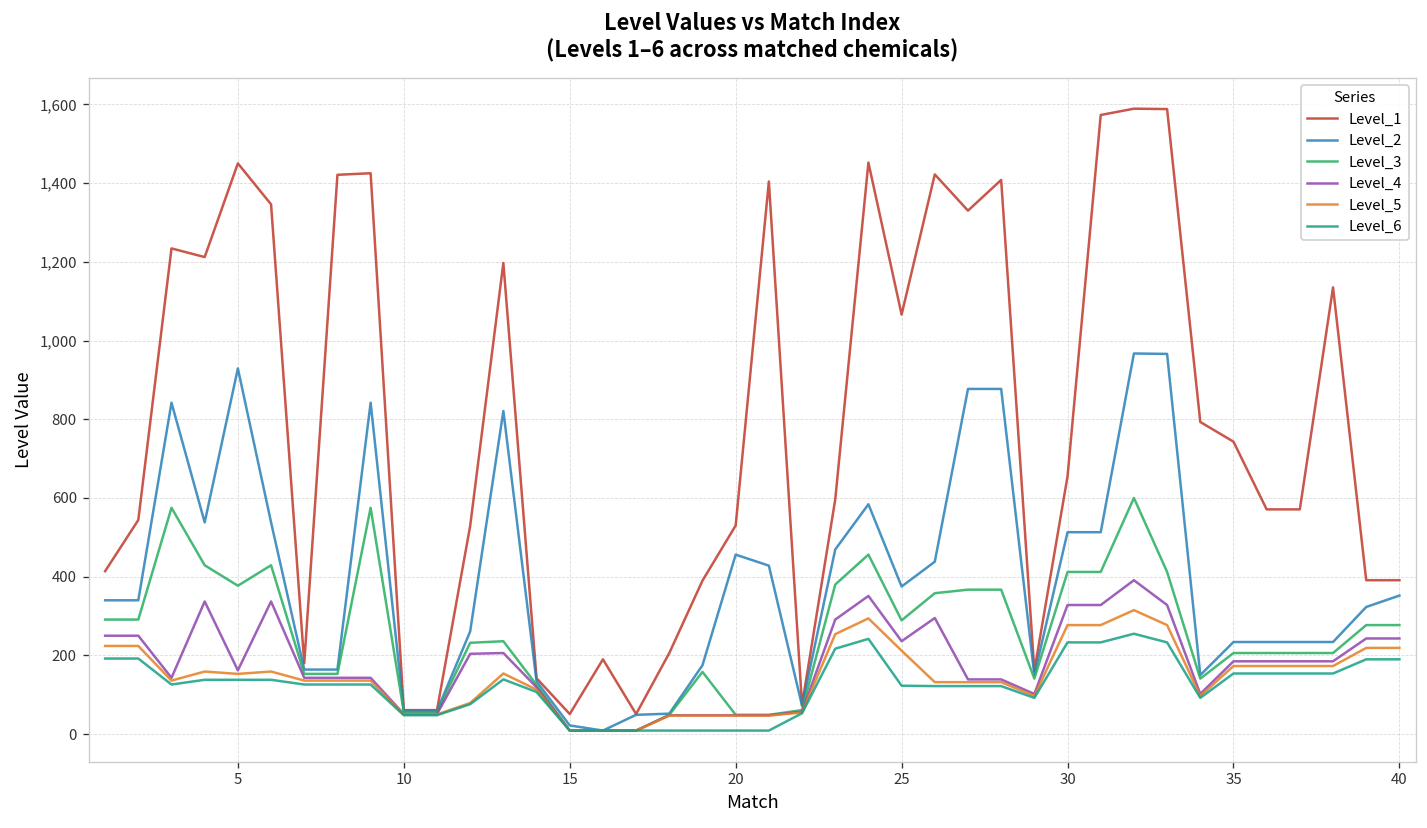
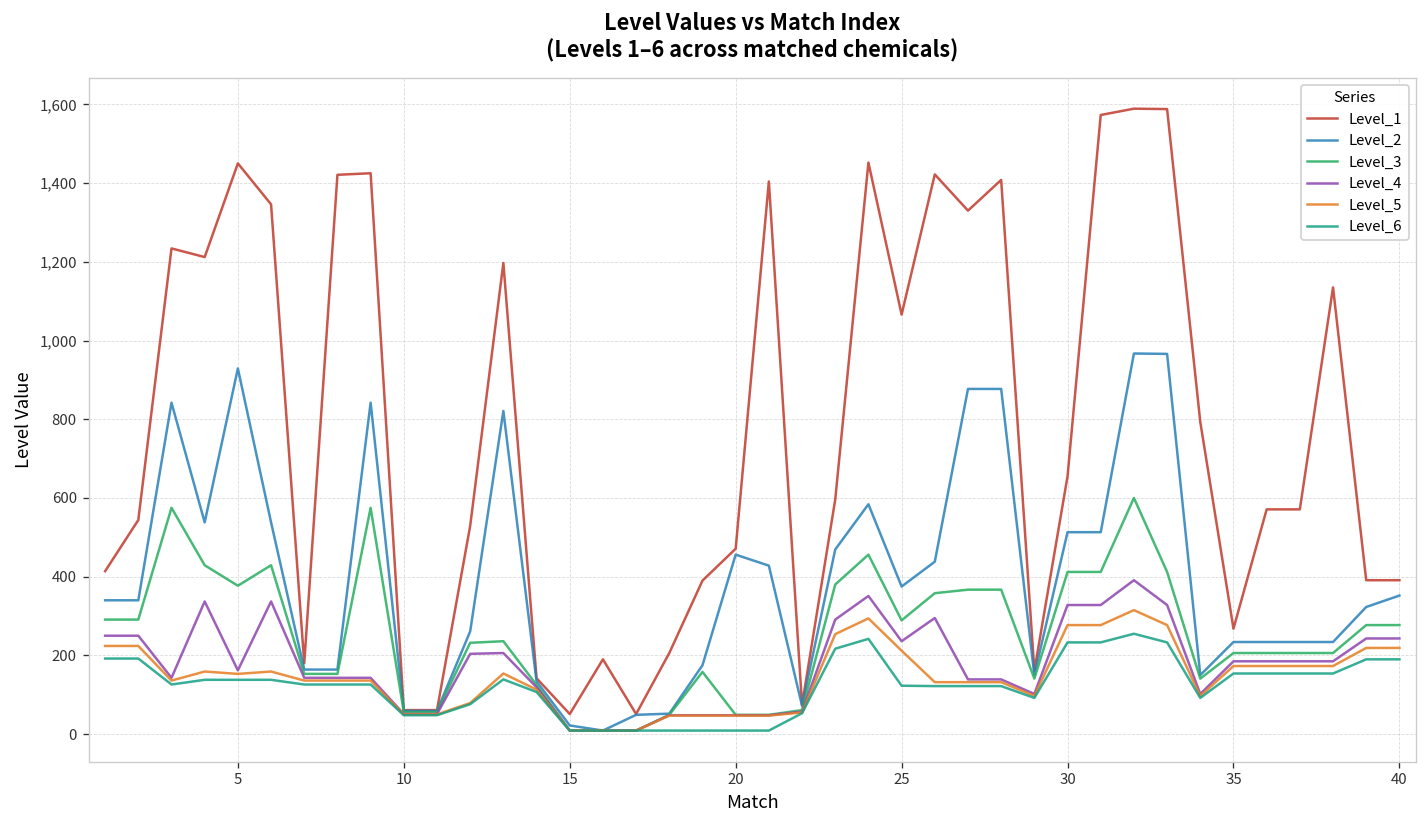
Level_1, 20: 530 -> 470
Level_1, 35: 740 -> 270
